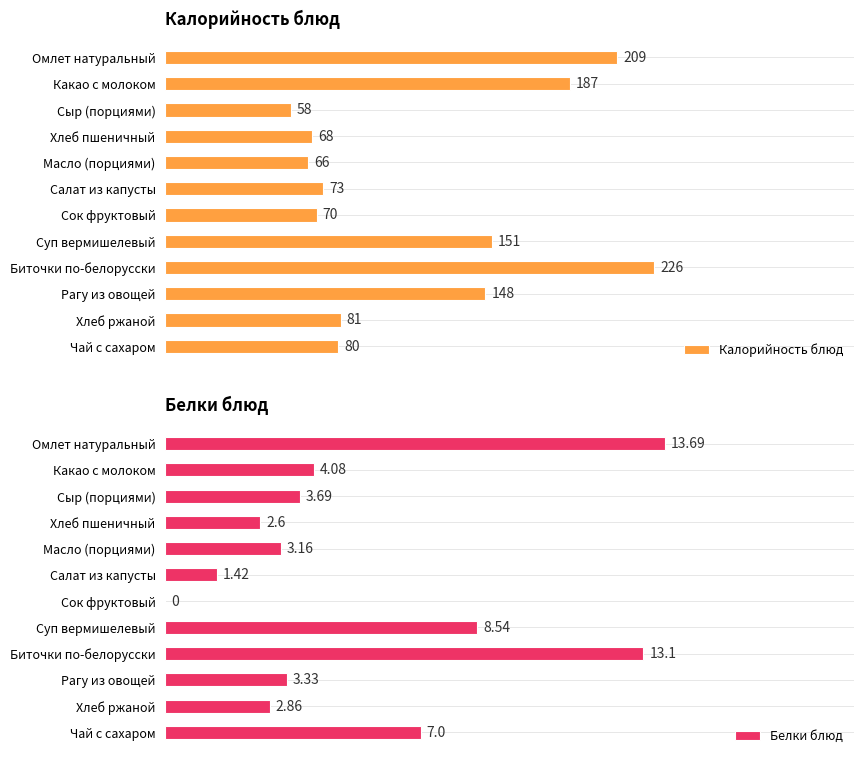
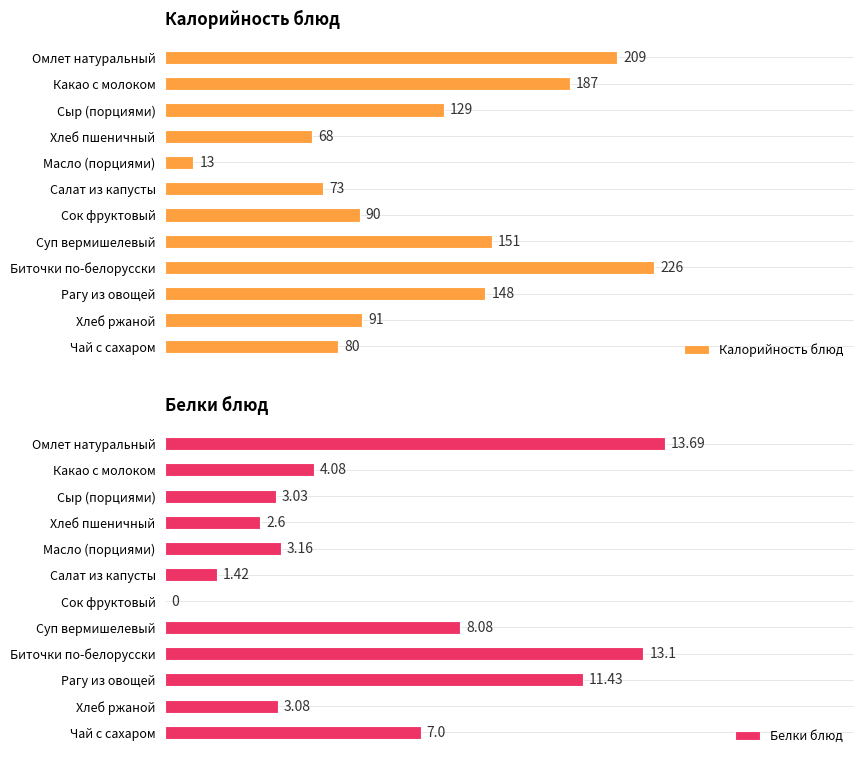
Калорийность блюд, Сыр (порциями): 58 -> 129
Калорийность блюд, Масло (порциями): 66 -> 13
Калорийность блюд, Сок фруктовый: 70 -> 90
Калорийность блюд, Хлеб ржаной: 81 -> 91
Белки блюд, Сыр (порциями): 3.69 -> 3.03
Белки блюд, Суп вермишелевый: 8.54 -> 8.08
Белки блюд, Рагу из овощей: 3.33 -> 11.43
Белки блюд, Хлеб ржаной: 2.86 -> 3.08
